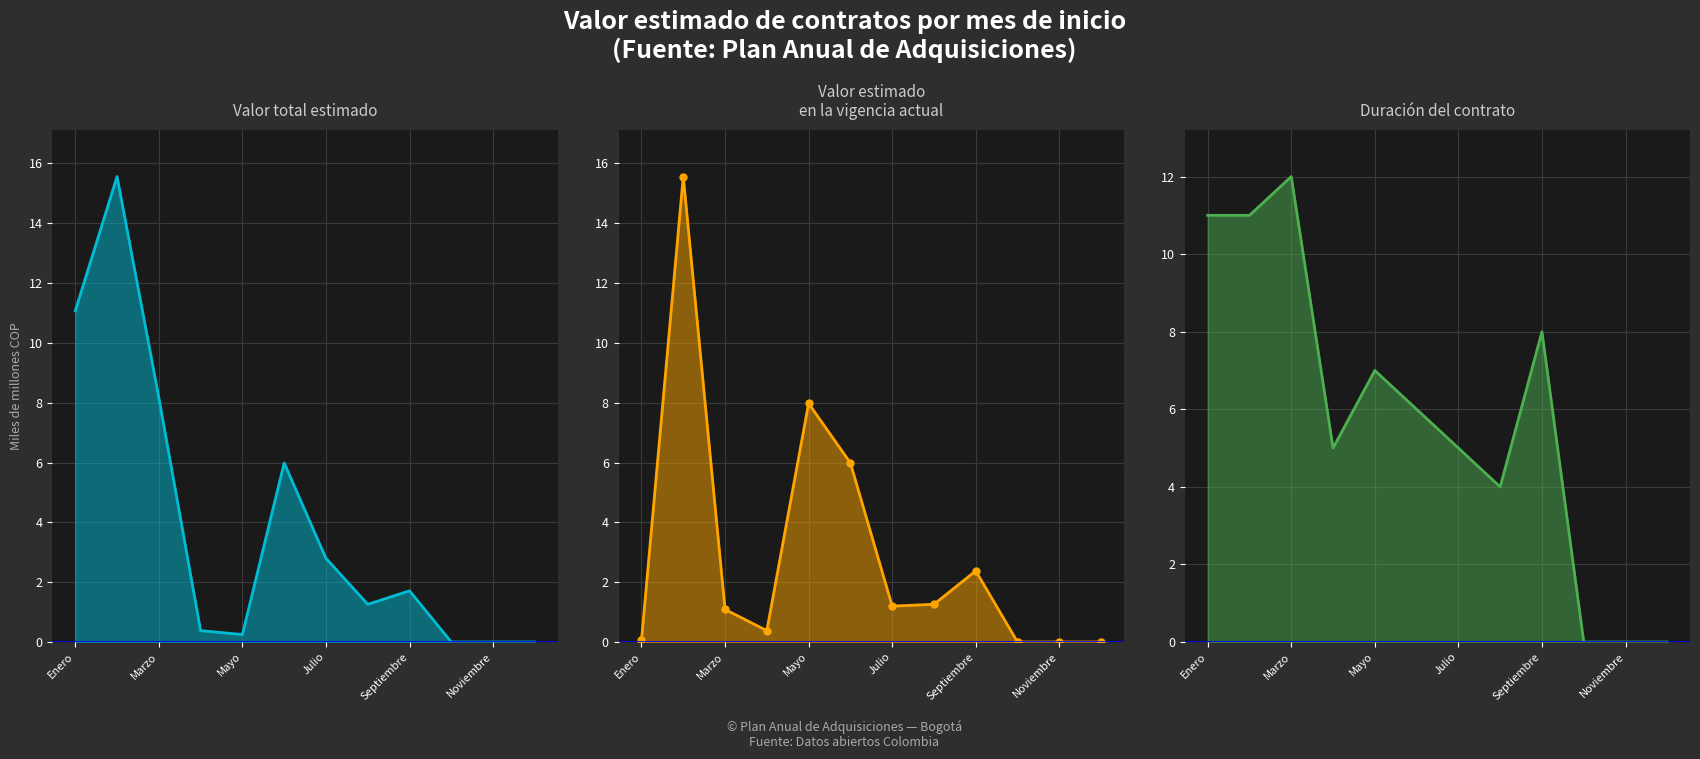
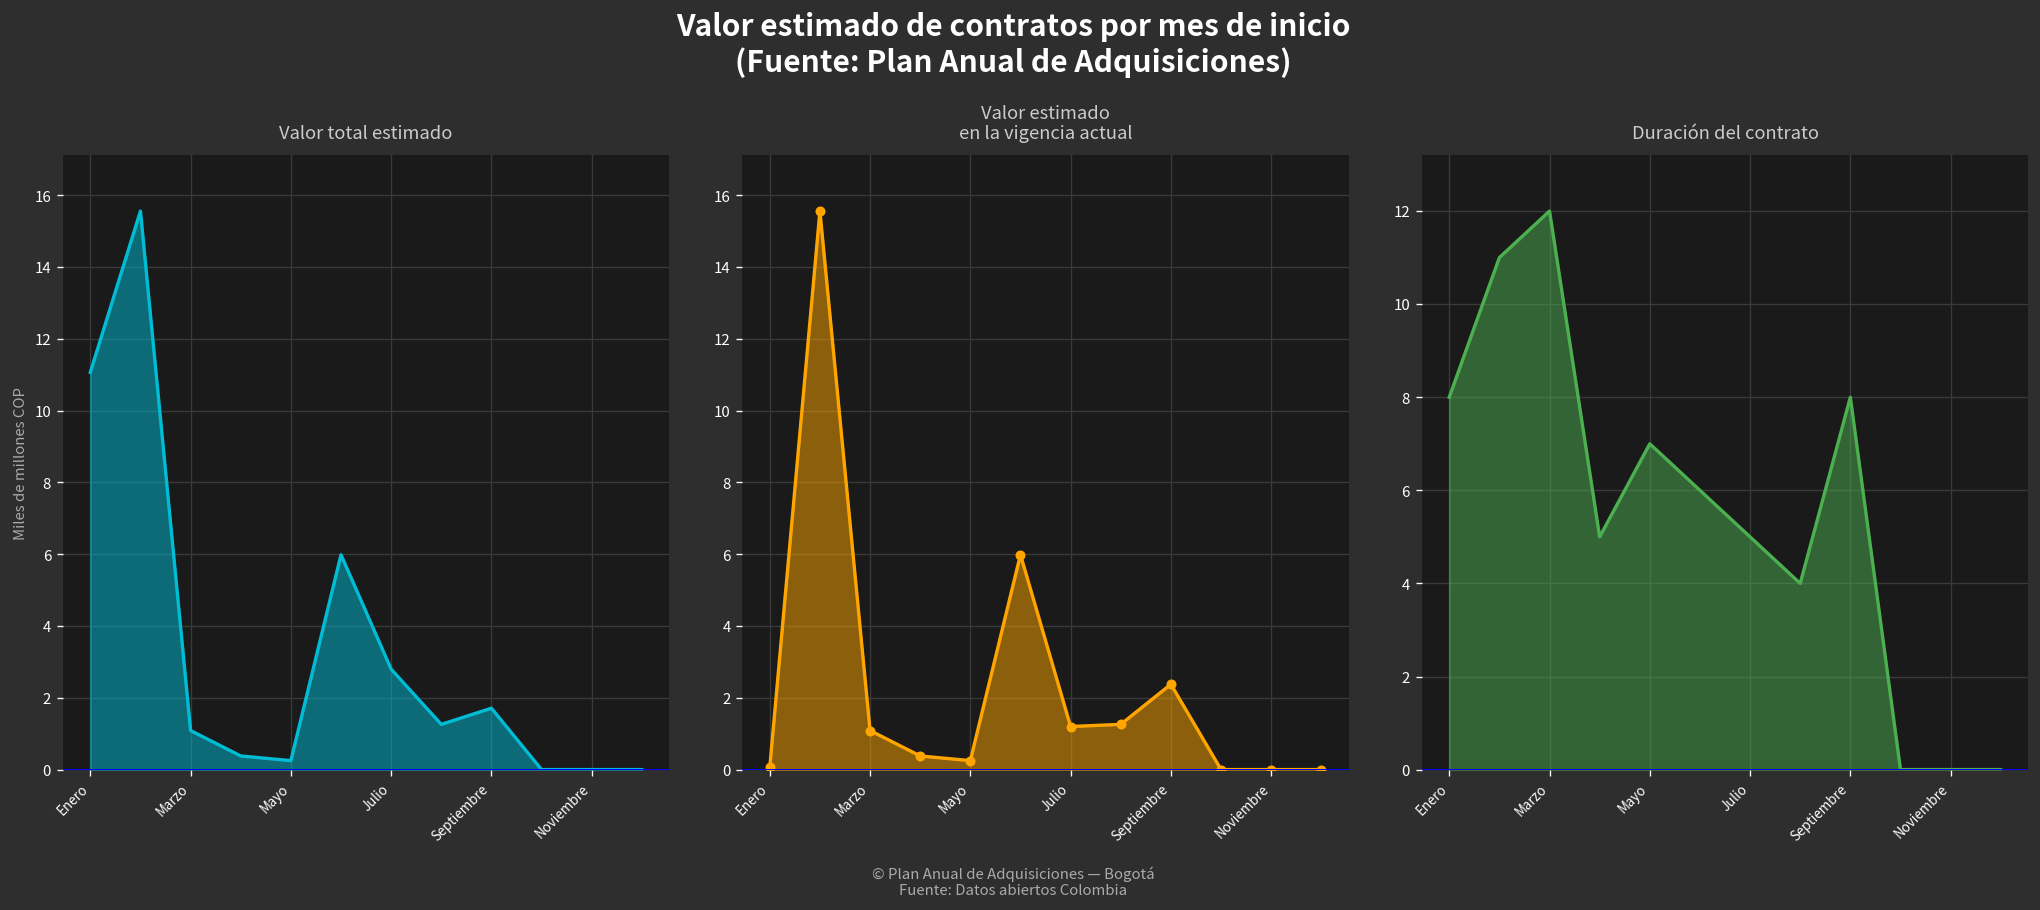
Valor total estimado, Marzo: 8.2 -> 1.1
Valor estimado en la vigencia actual, Mayo: 8.0 -> 0.3
Duración del contrato, Enero: 11 -> 8
